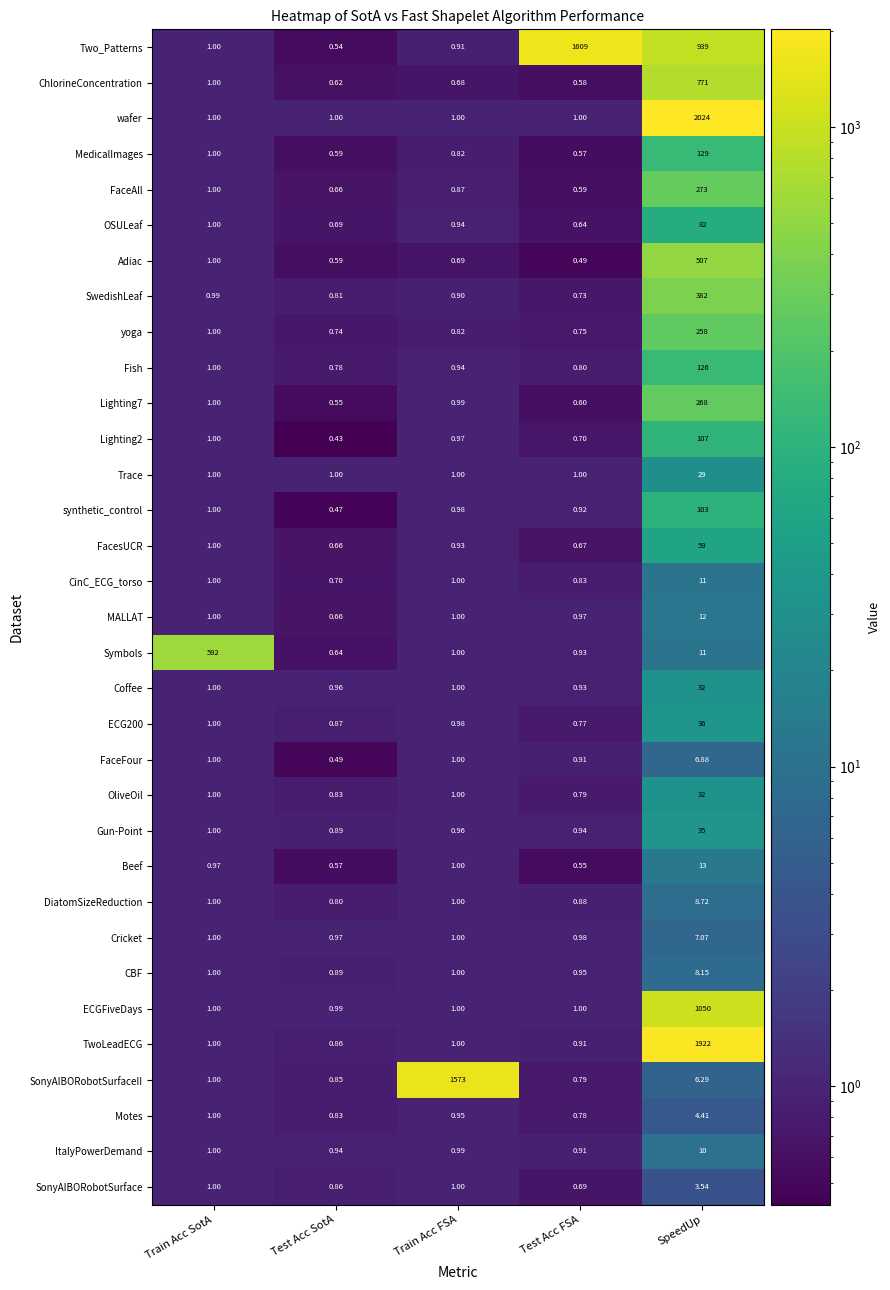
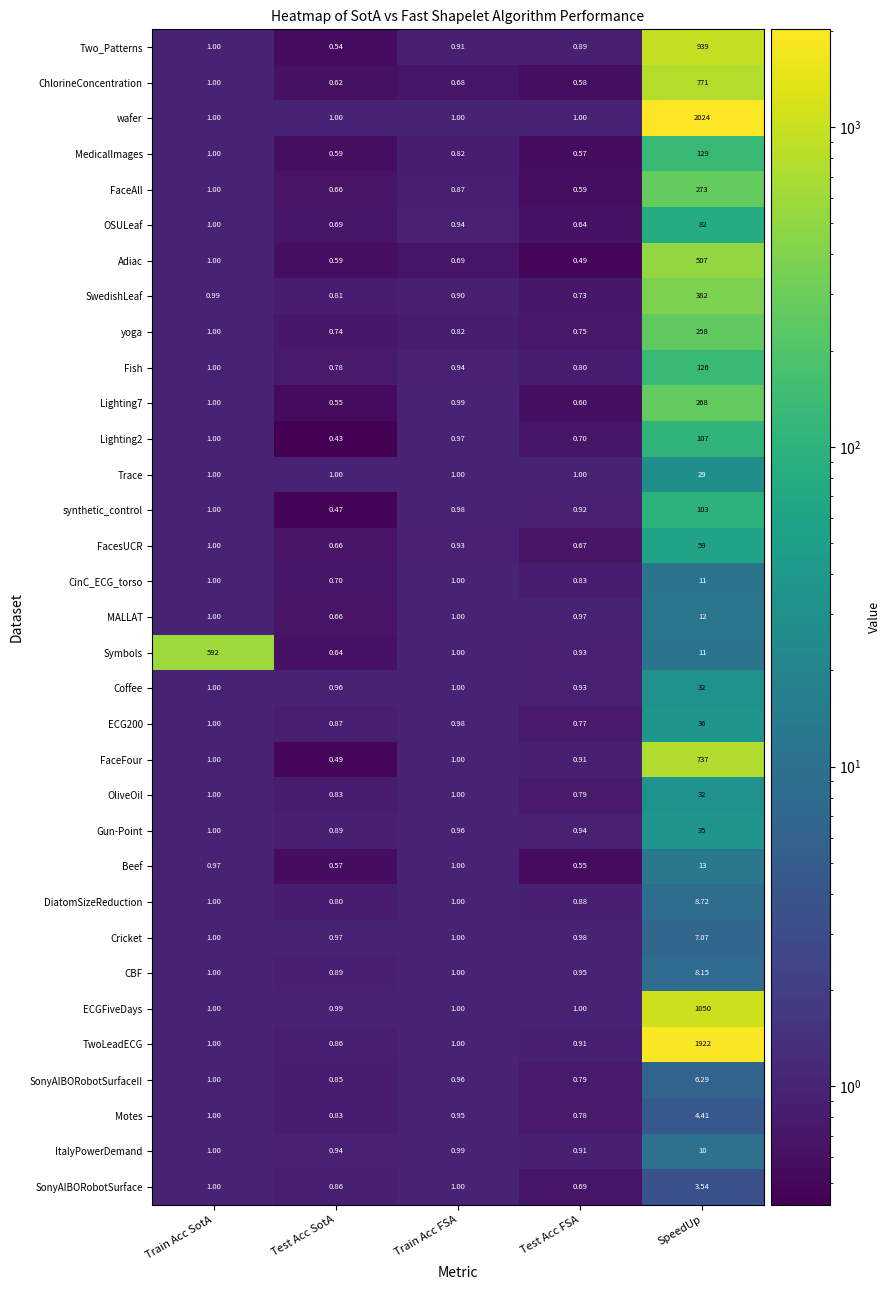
Two_Patterns, Test Acc FSA: 1609 -> 0.89
FaceFour, SpeedUp: 6.88 -> 737
SonyAIBORobotSurfaceII, Train Acc FSA: 1573 -> 0.96
